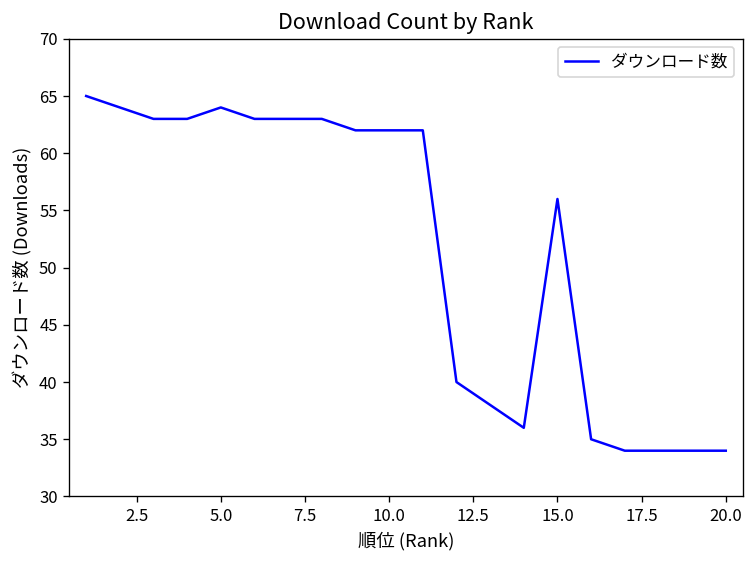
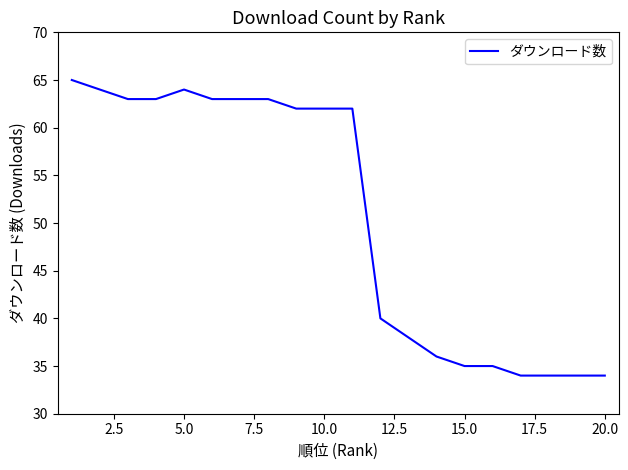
15.0: 56 -> 35
